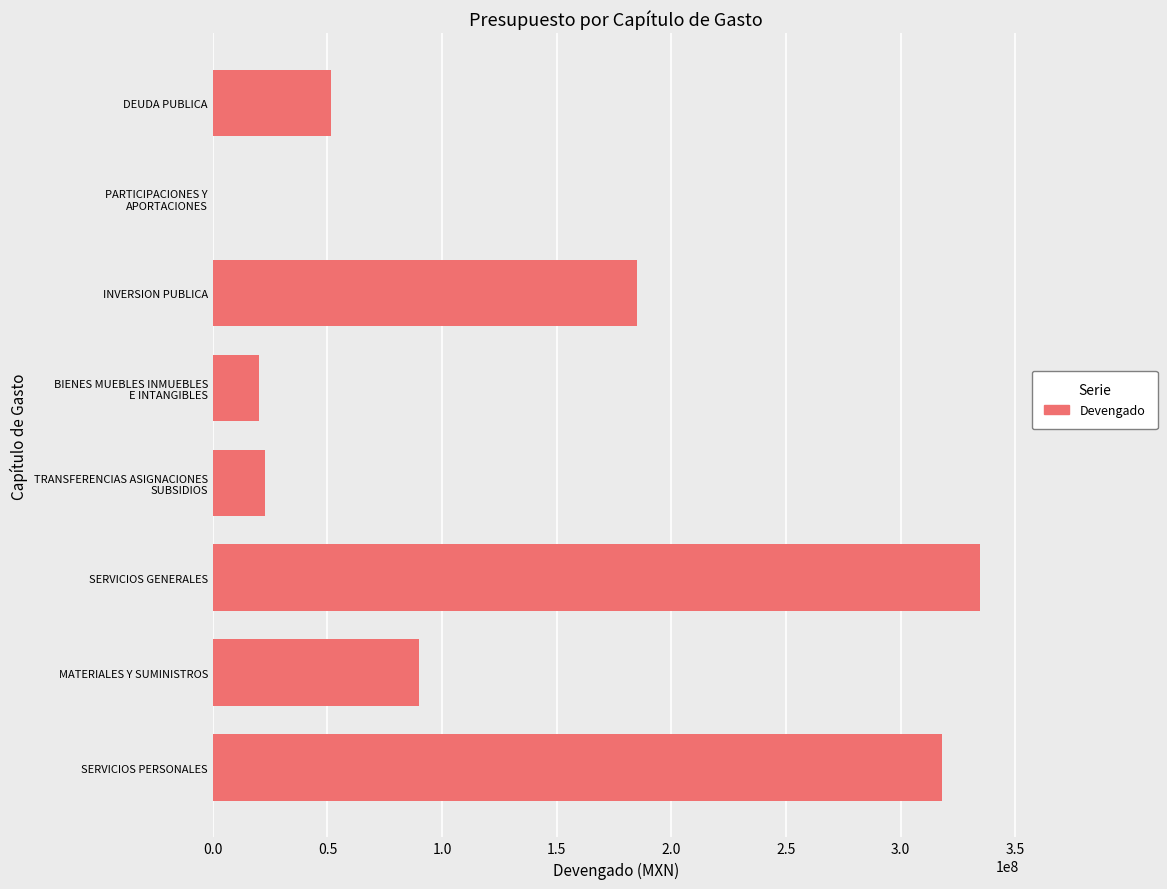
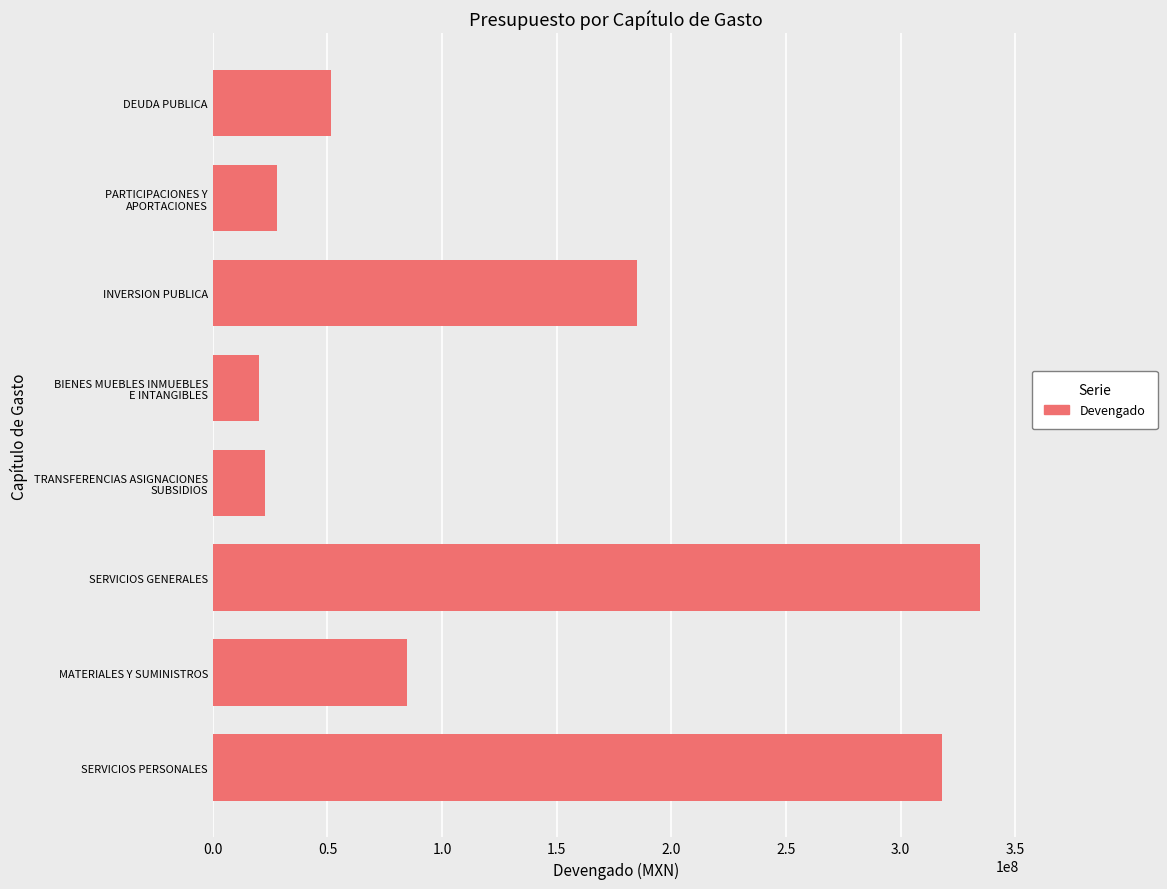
PARTICIPACIONES Y APORTACIONES: 0 -> 28000000
MATERIALES Y SUMINISTROS: 90000000 -> 85000000
